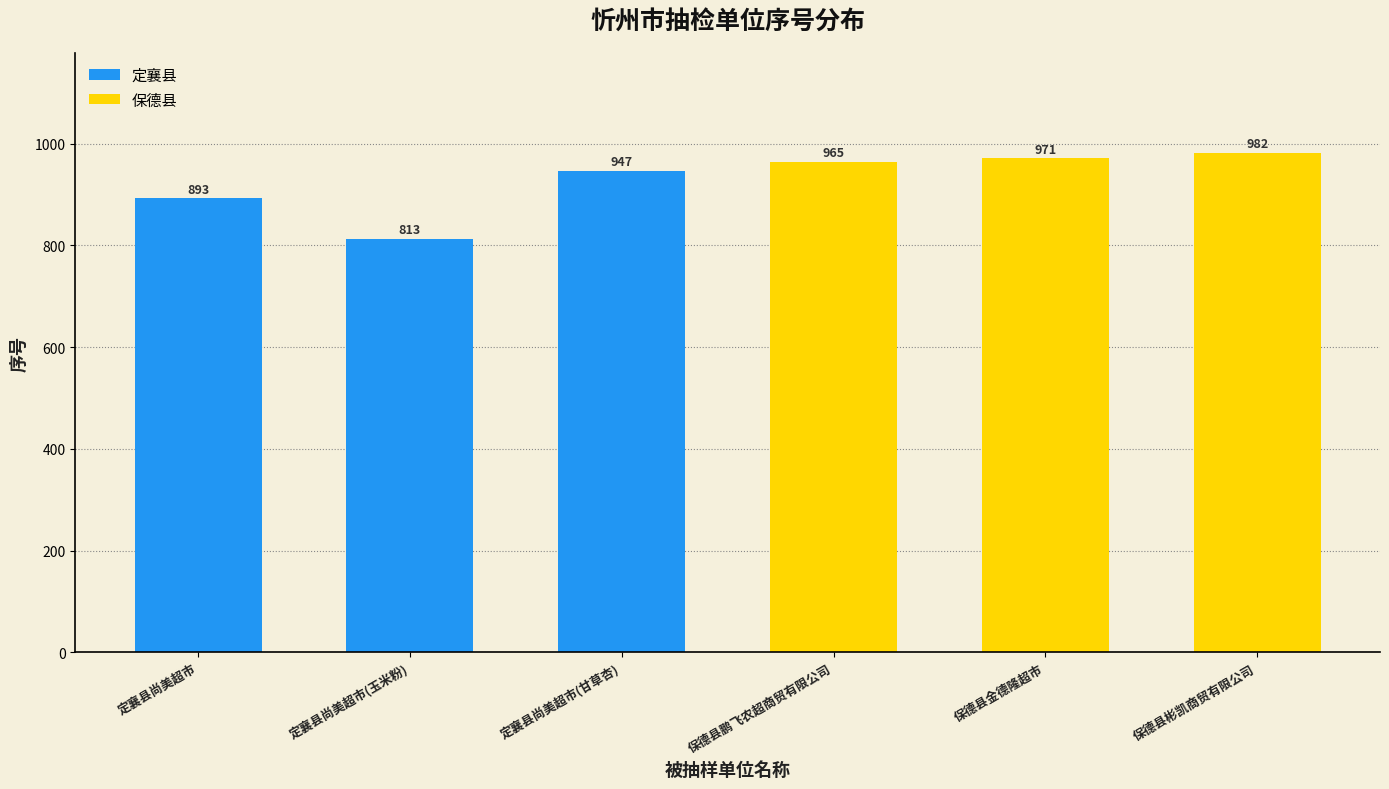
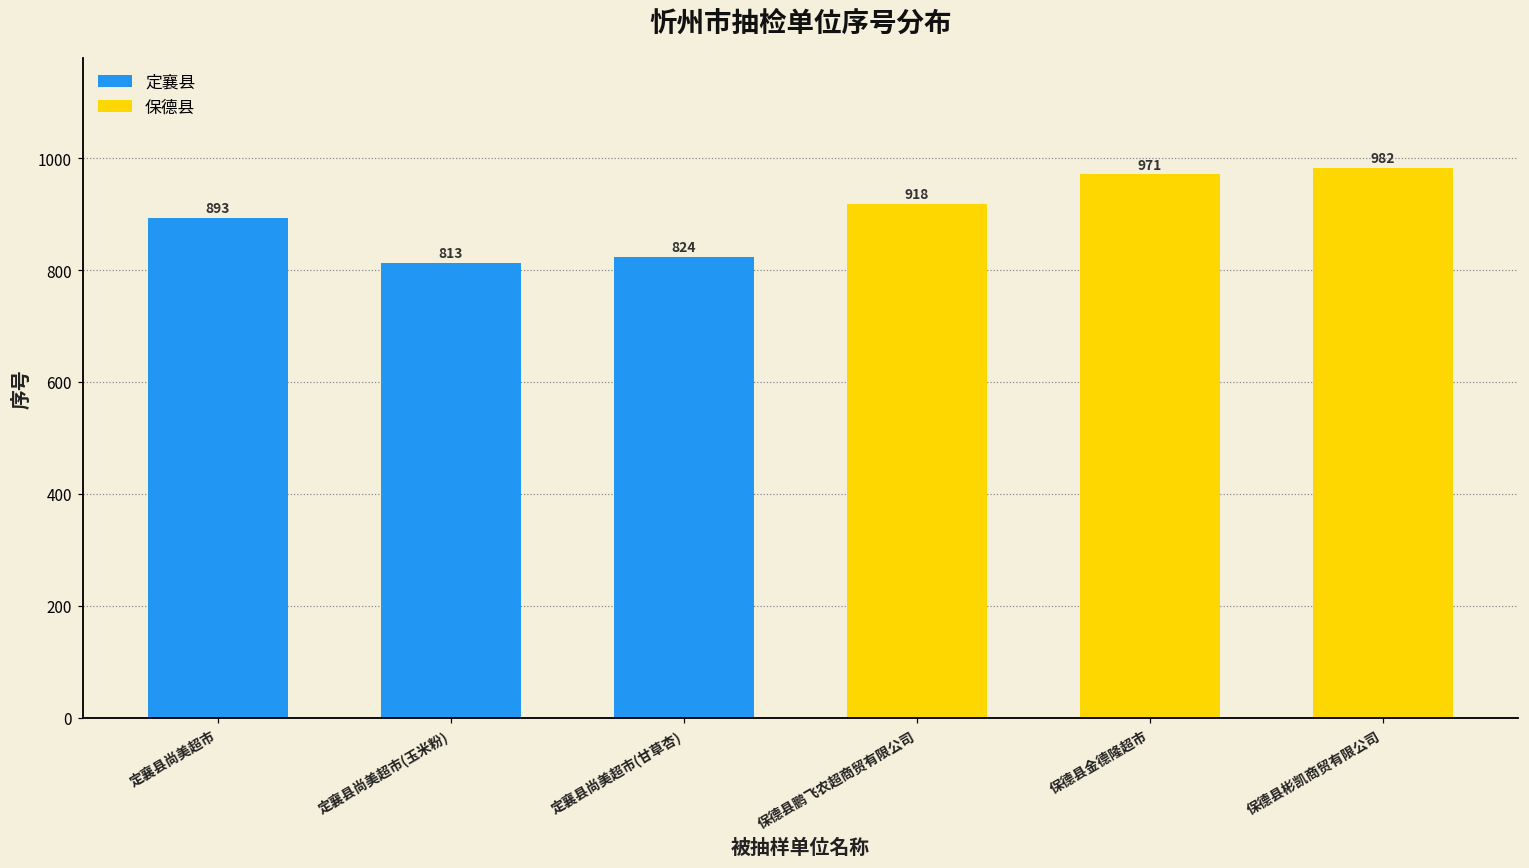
定襄县尚美超市(甘草杏): 947 -> 824
保德县鹏飞农超商贸有限公司: 965 -> 918
